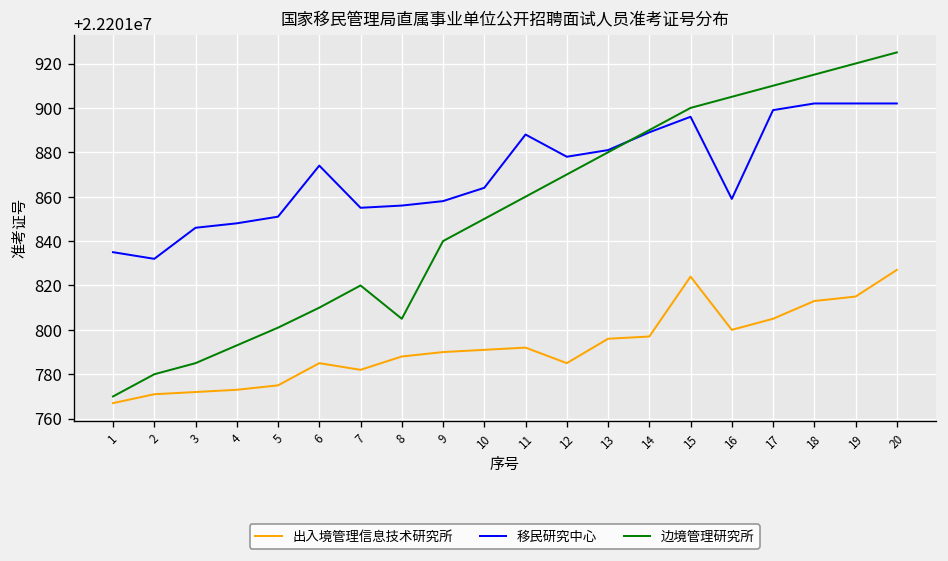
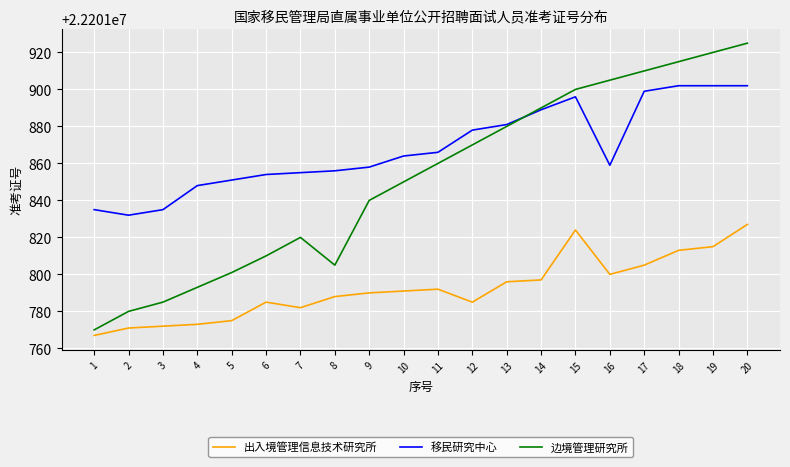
移民研究中心, 3: 22201846 -> 22201835
移民研究中心, 6: 22201874 -> 22201854
移民研究中心, 11: 22201888 -> 22201866
